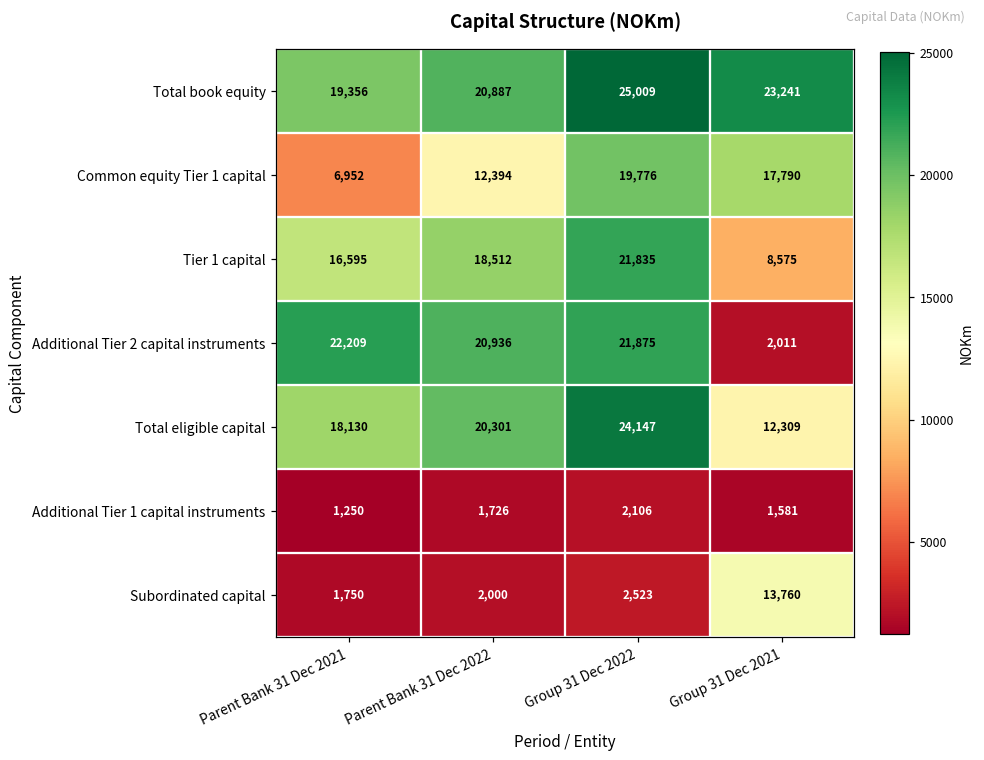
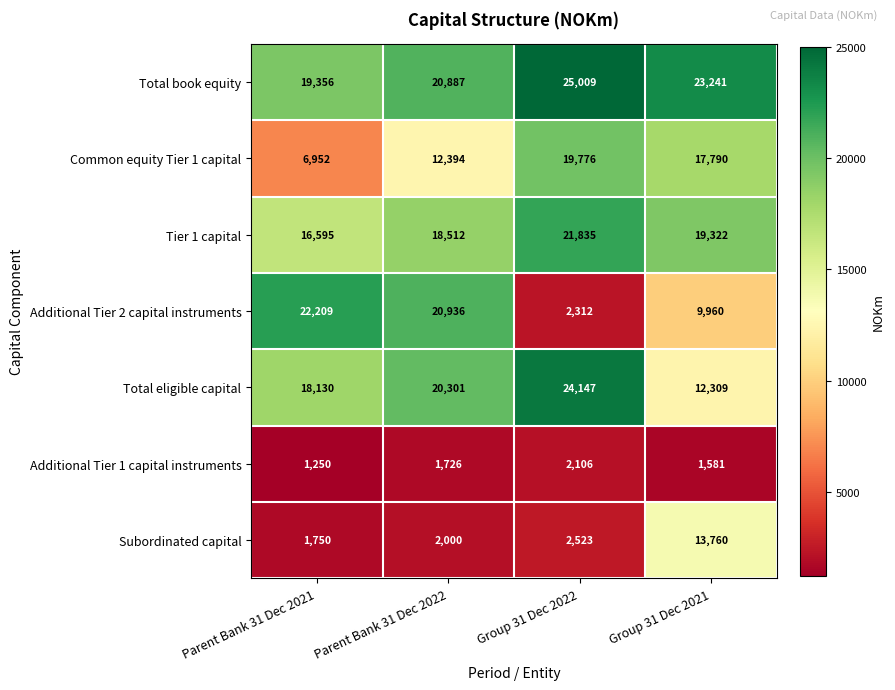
Tier 1 capital, Group 31 Dec 2021: 8,575 -> 19,322
Additional Tier 2 capital instruments, Group 31 Dec 2022: 21,875 -> 2,312
Additional Tier 2 capital instruments, Group 31 Dec 2021: 2,011 -> 9,960
